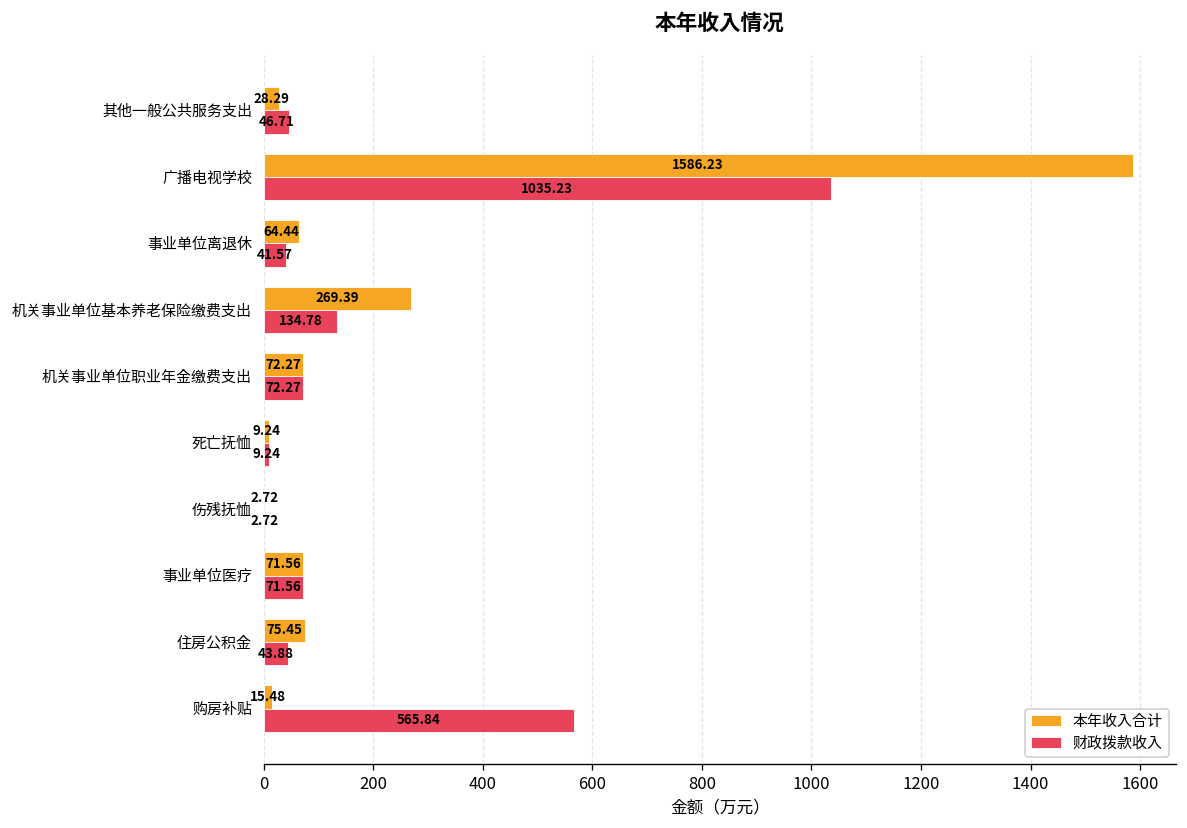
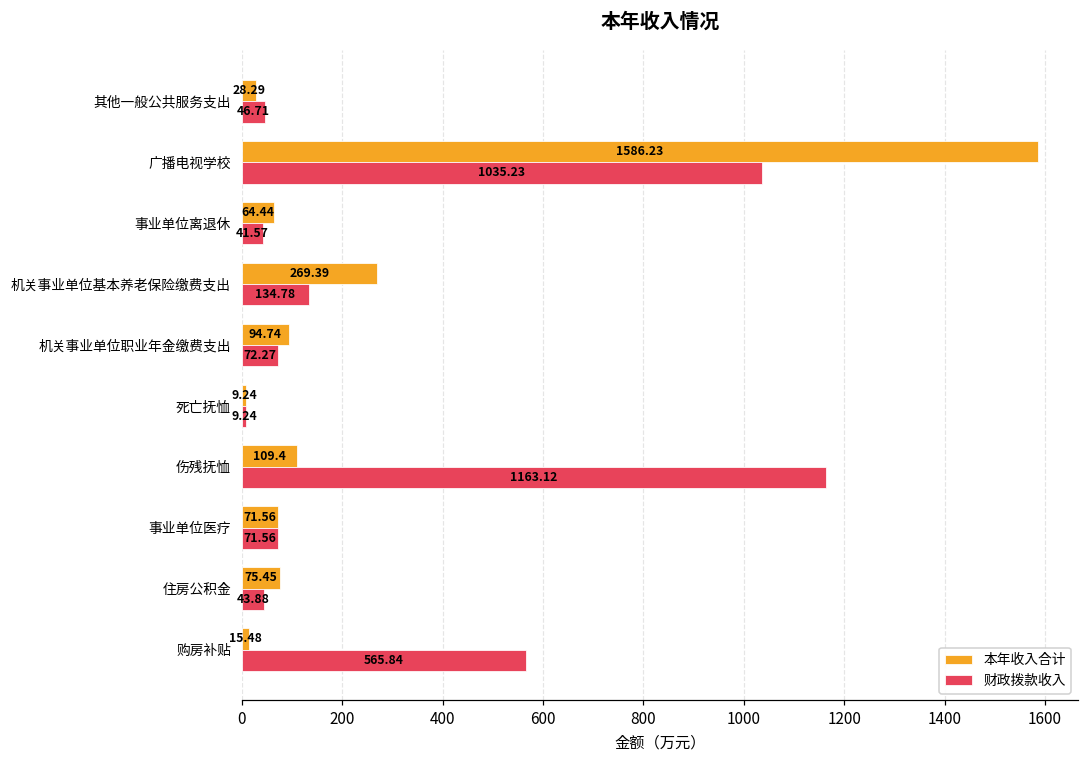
本年收入合计, 机关事业单位职业年金缴费支出: 72.27 -> 94.74
本年收入合计, 伤残抚恤: 2.72 -> 109.4
财政拨款收入, 伤残抚恤: 2.72 -> 1163.12
